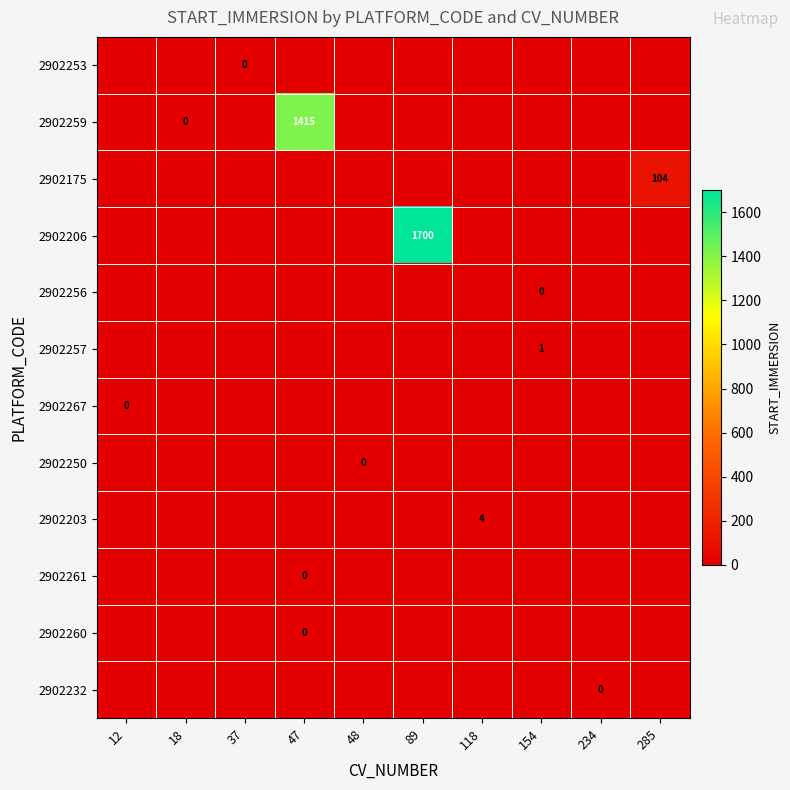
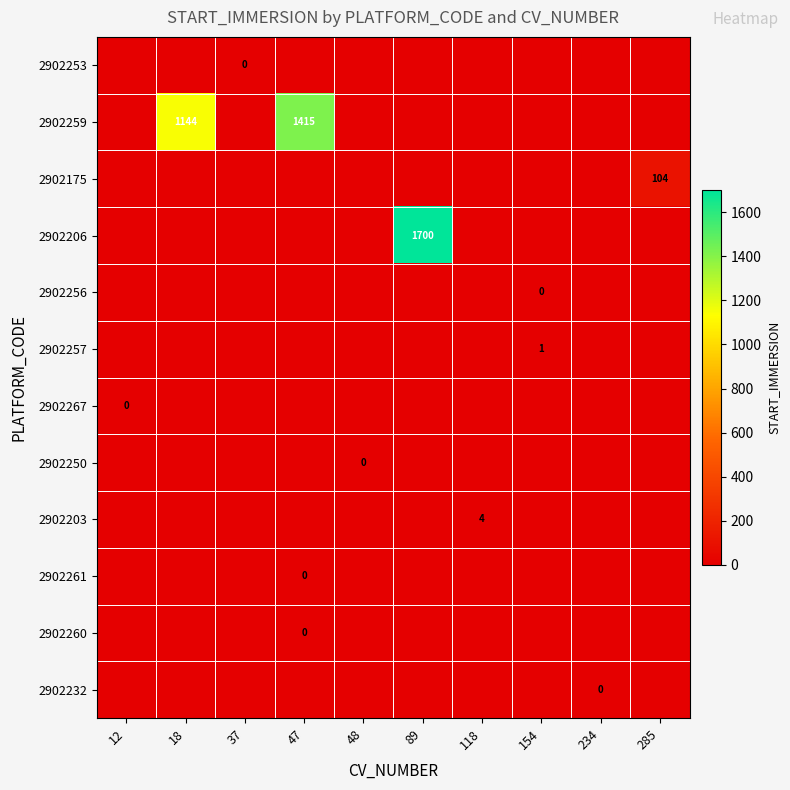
2902259, 18: 0 -> 1144
